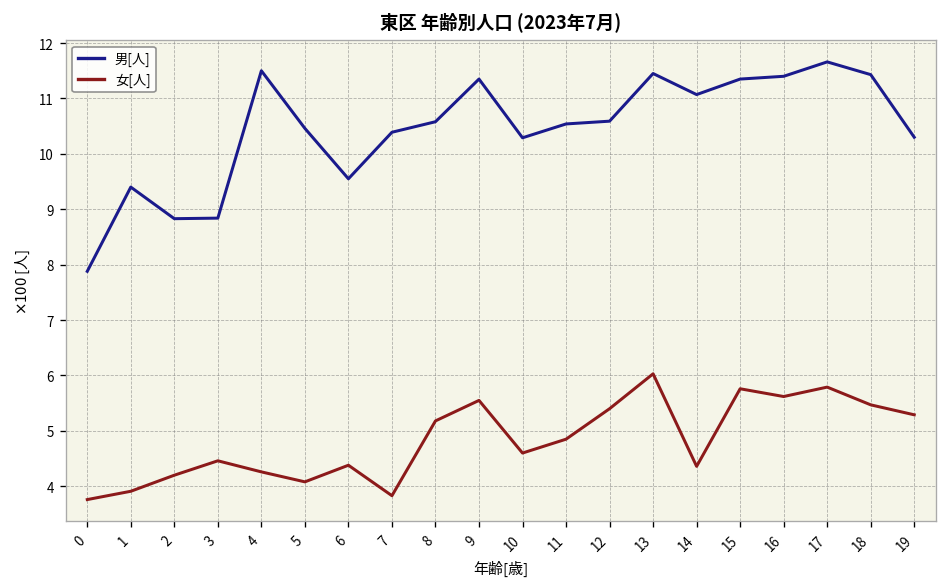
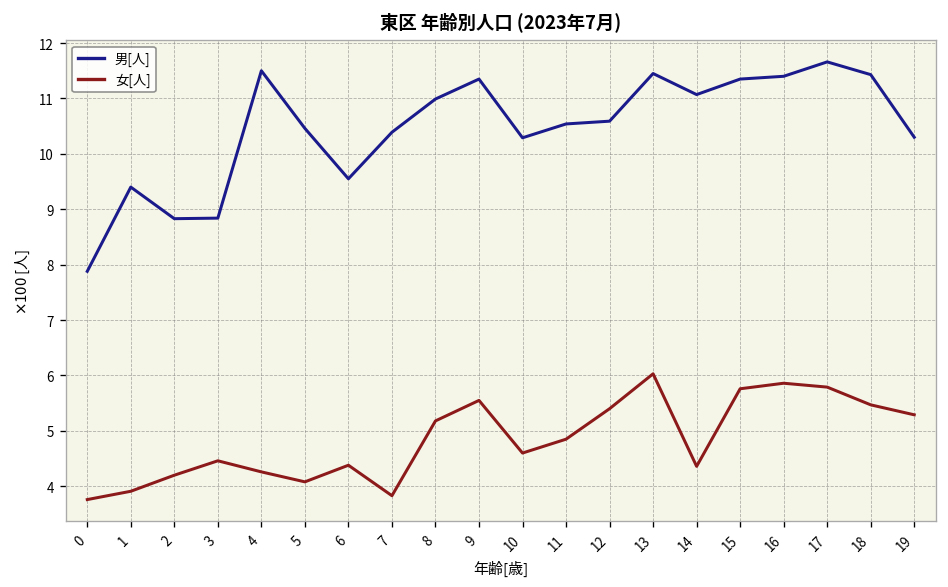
男[人], 8: 10.6 -> 11.0
女[人], 16: 5.6 -> 5.9
